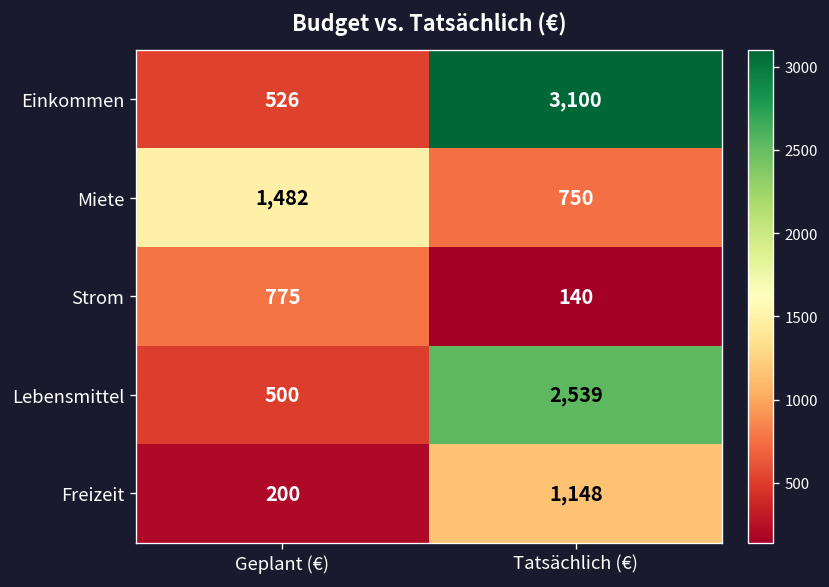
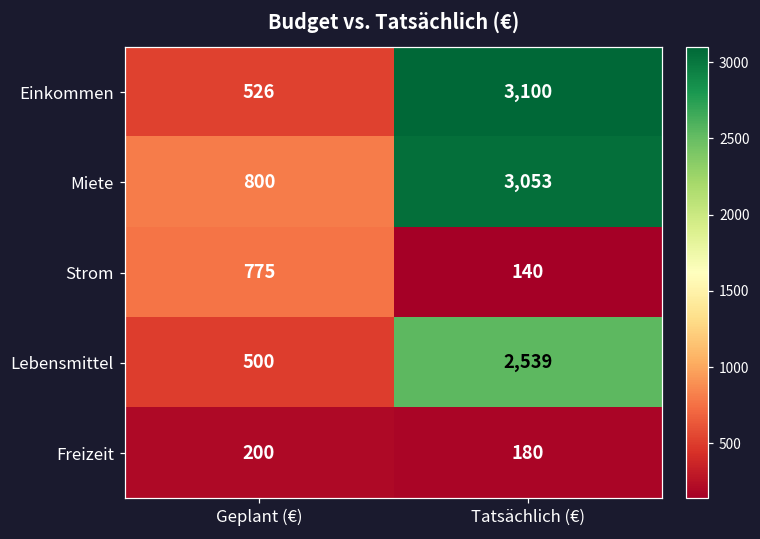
Miete, Geplant (€): 1,482 -> 800
Miete, Tatsächlich (€): 750 -> 3,053
Freizeit, Tatsächlich (€): 1,148 -> 180
